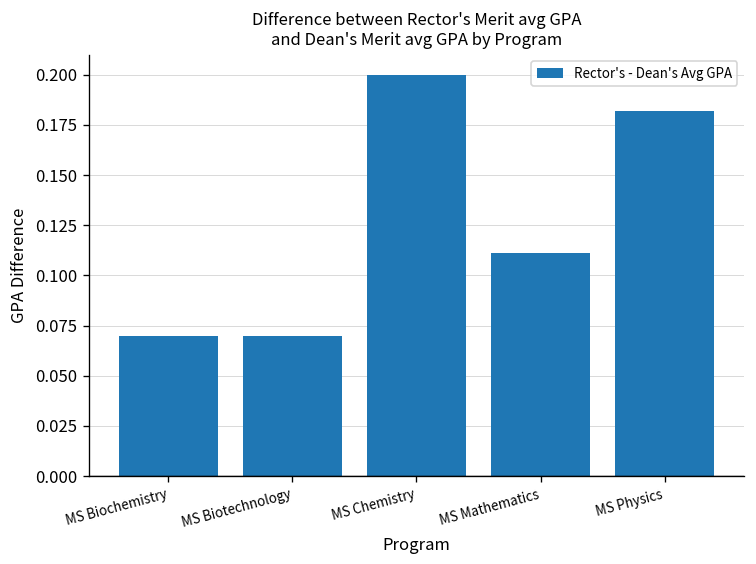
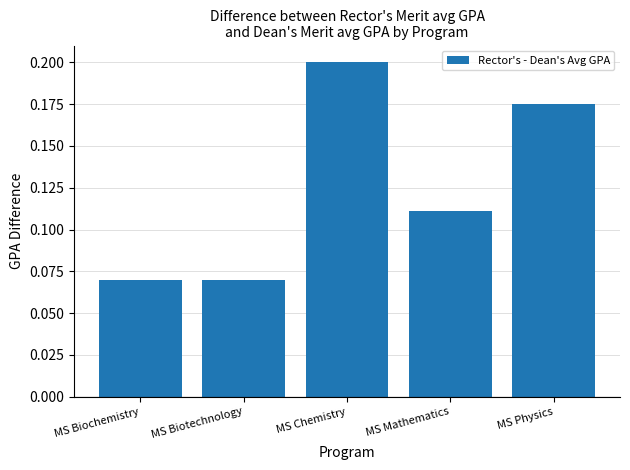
MS Physics: 0.182 -> 0.175
